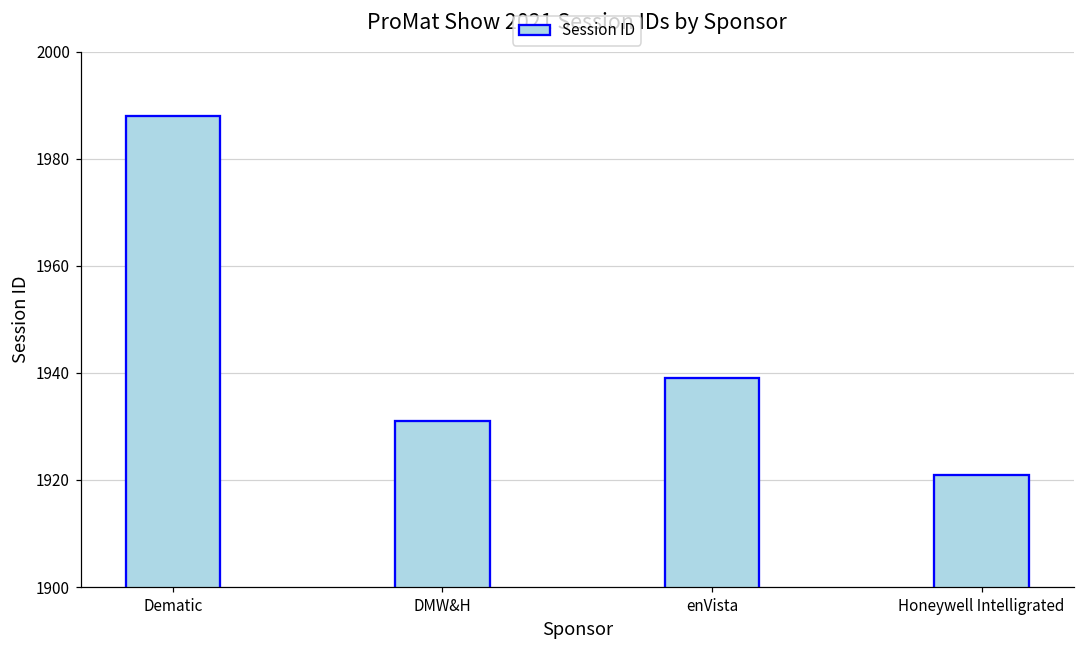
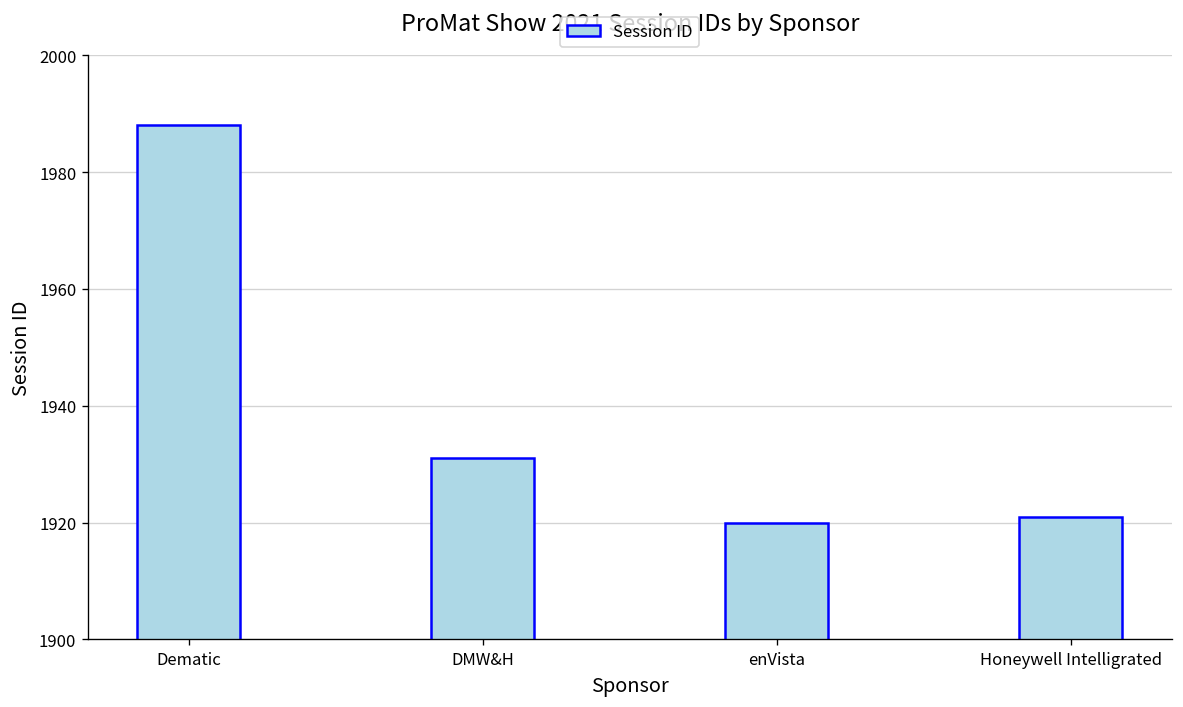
enVista: 1939 -> 1920
